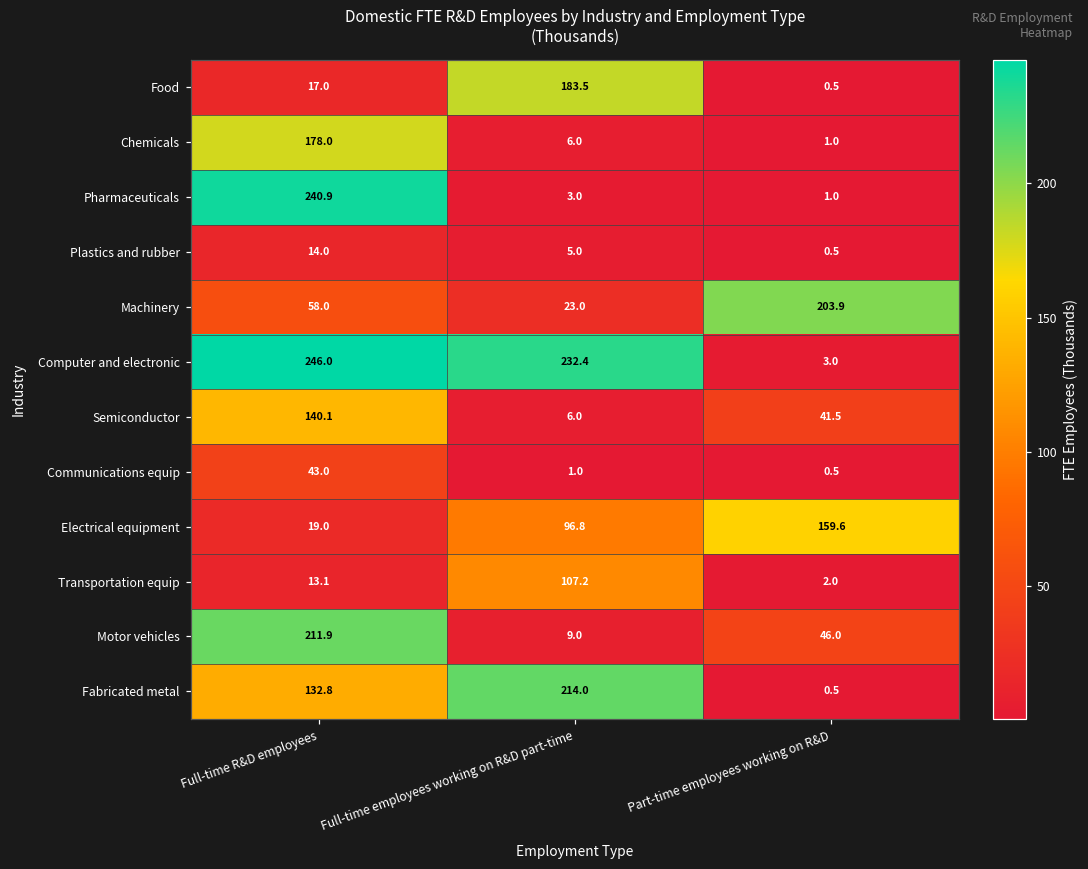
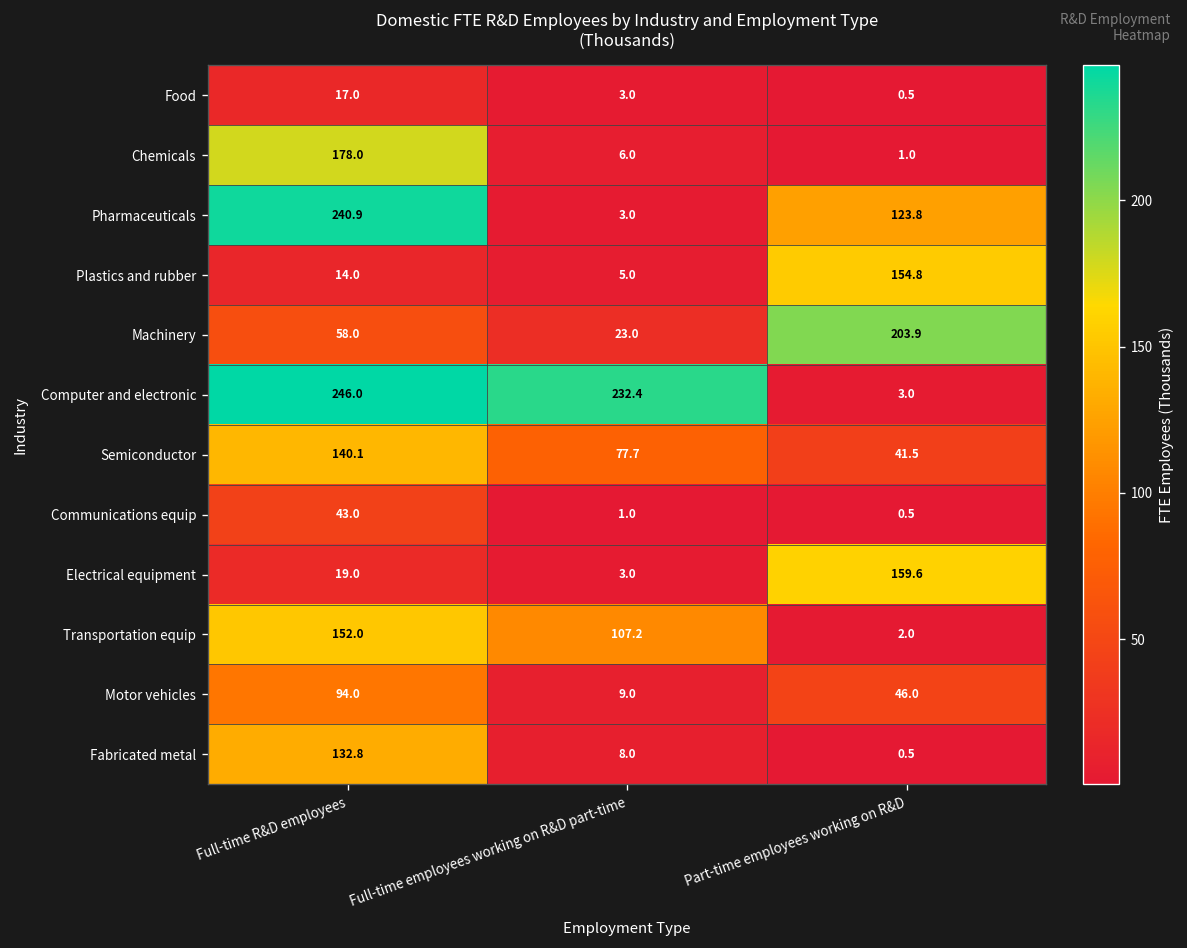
Food, Full-time employees working on R&D part-time: 183.5 -> 3.0
Pharmaceuticals, Part-time employees working on R&D: 1.0 -> 123.8
Plastics and rubber, Part-time employees working on R&D: 0.5 -> 154.8
Semiconductor, Full-time employees working on R&D part-time: 6.0 -> 77.7
Electrical equipment, Full-time employees working on R&D part-time: 96.8 -> 3.0
Transportation equip, Full-time R&D employees: 13.1 -> 152.0
Motor vehicles, Full-time R&D employees: 211.9 -> 94.0
Fabricated metal, Full-time employees working on R&D part-time: 214.0 -> 8.0
